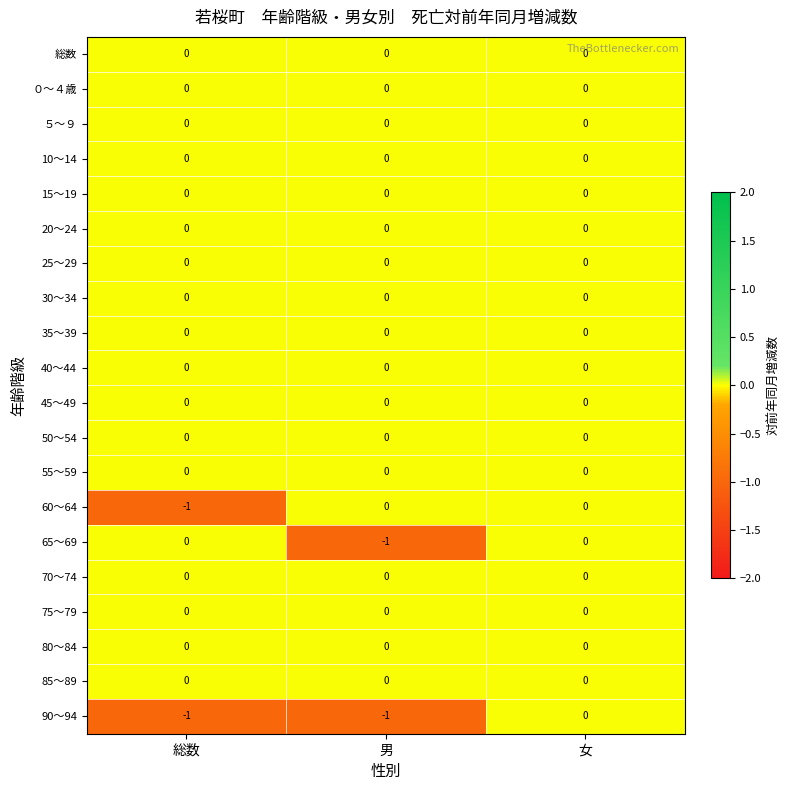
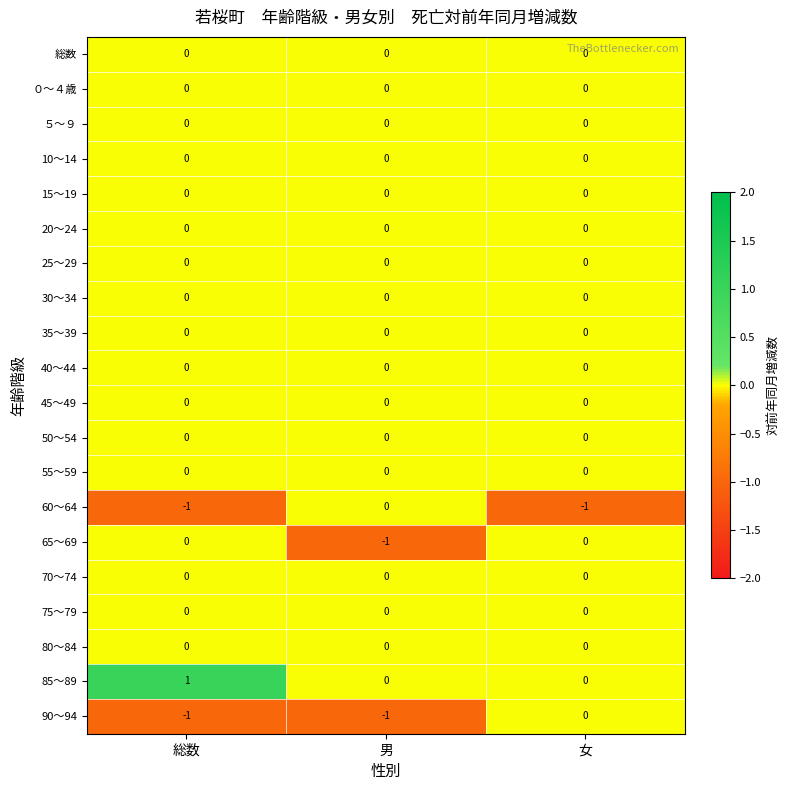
60～64, 女: 0 -> -1
85～89, 総数: 0 -> 1
